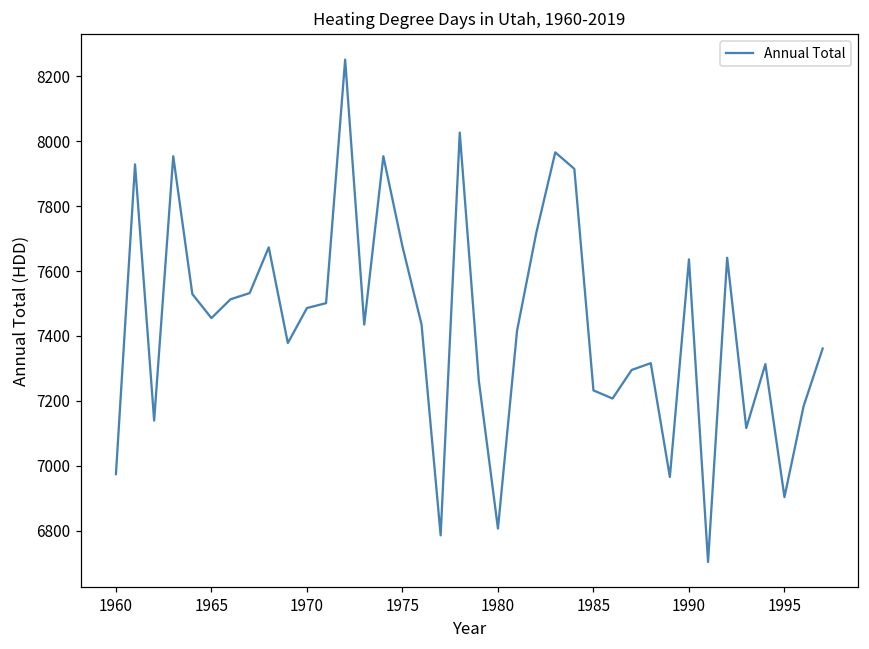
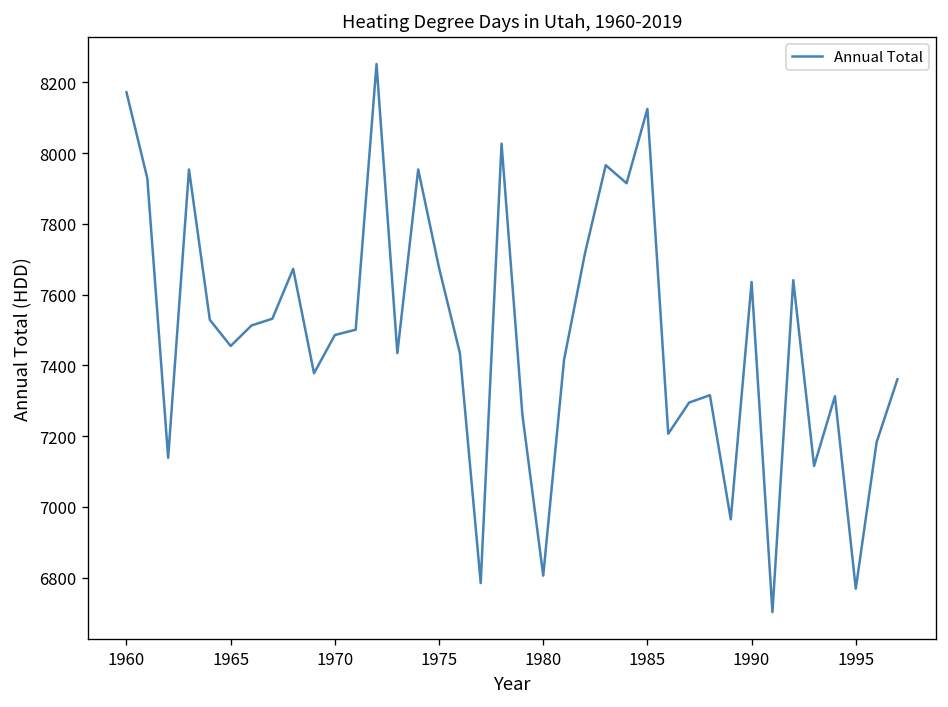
1960: 6970 -> 8170
1985: 7230 -> 8130
1995: 6900 -> 6770
